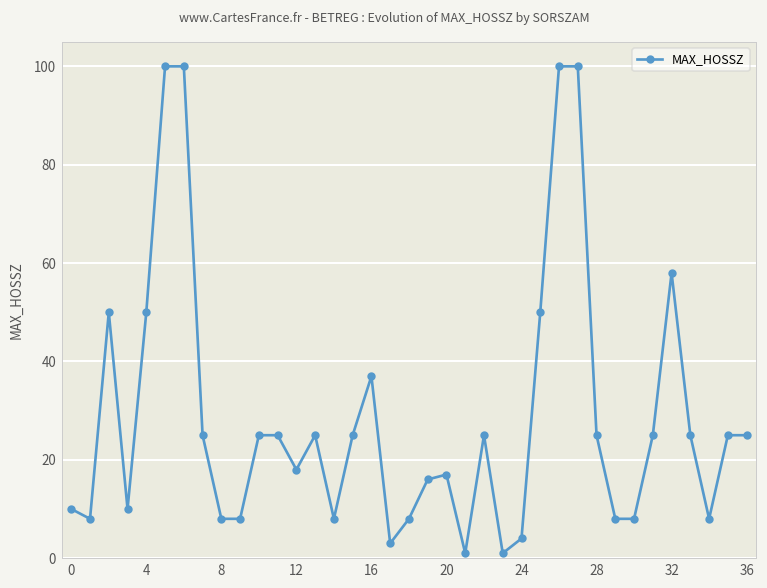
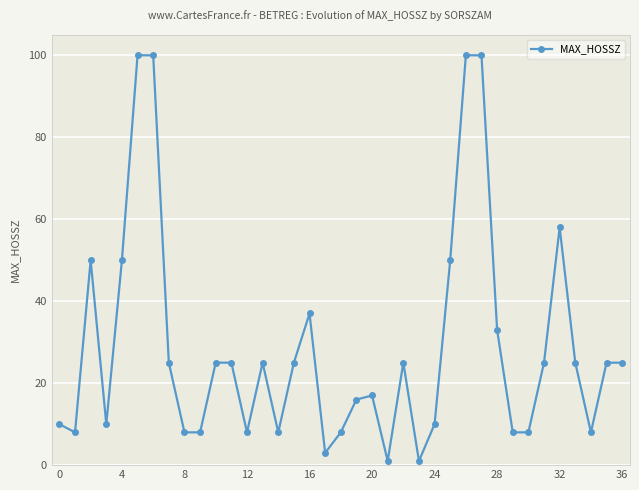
12: 18 -> 8
24: 4 -> 10
28: 25 -> 33
